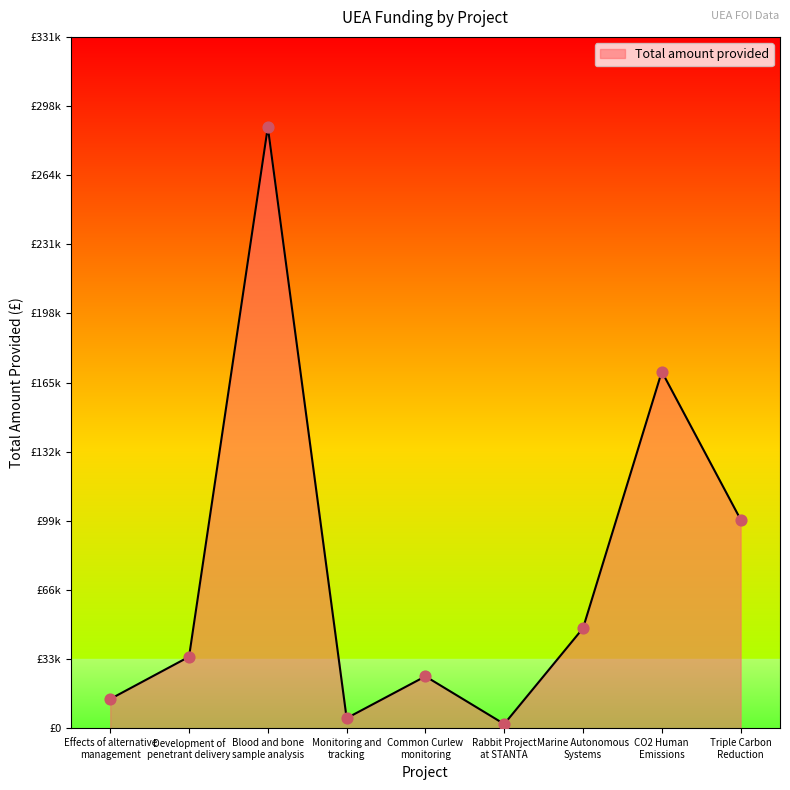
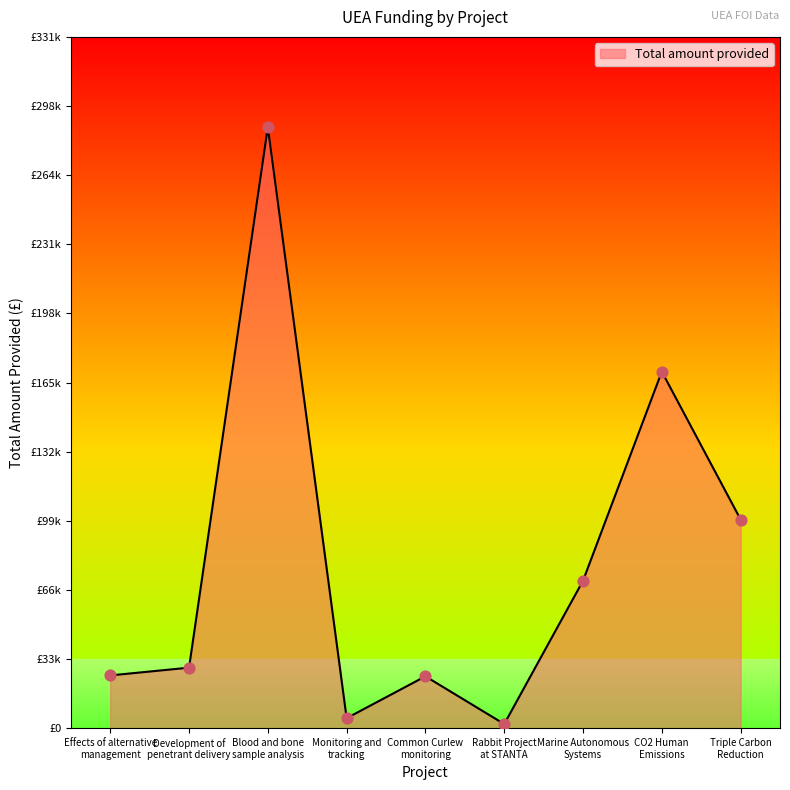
Effects of alternative management: £14000 -> £25000
Development of penetrant delivery: £34000 -> £29000
Marine Autonomous Systems: £48000 -> £71000
